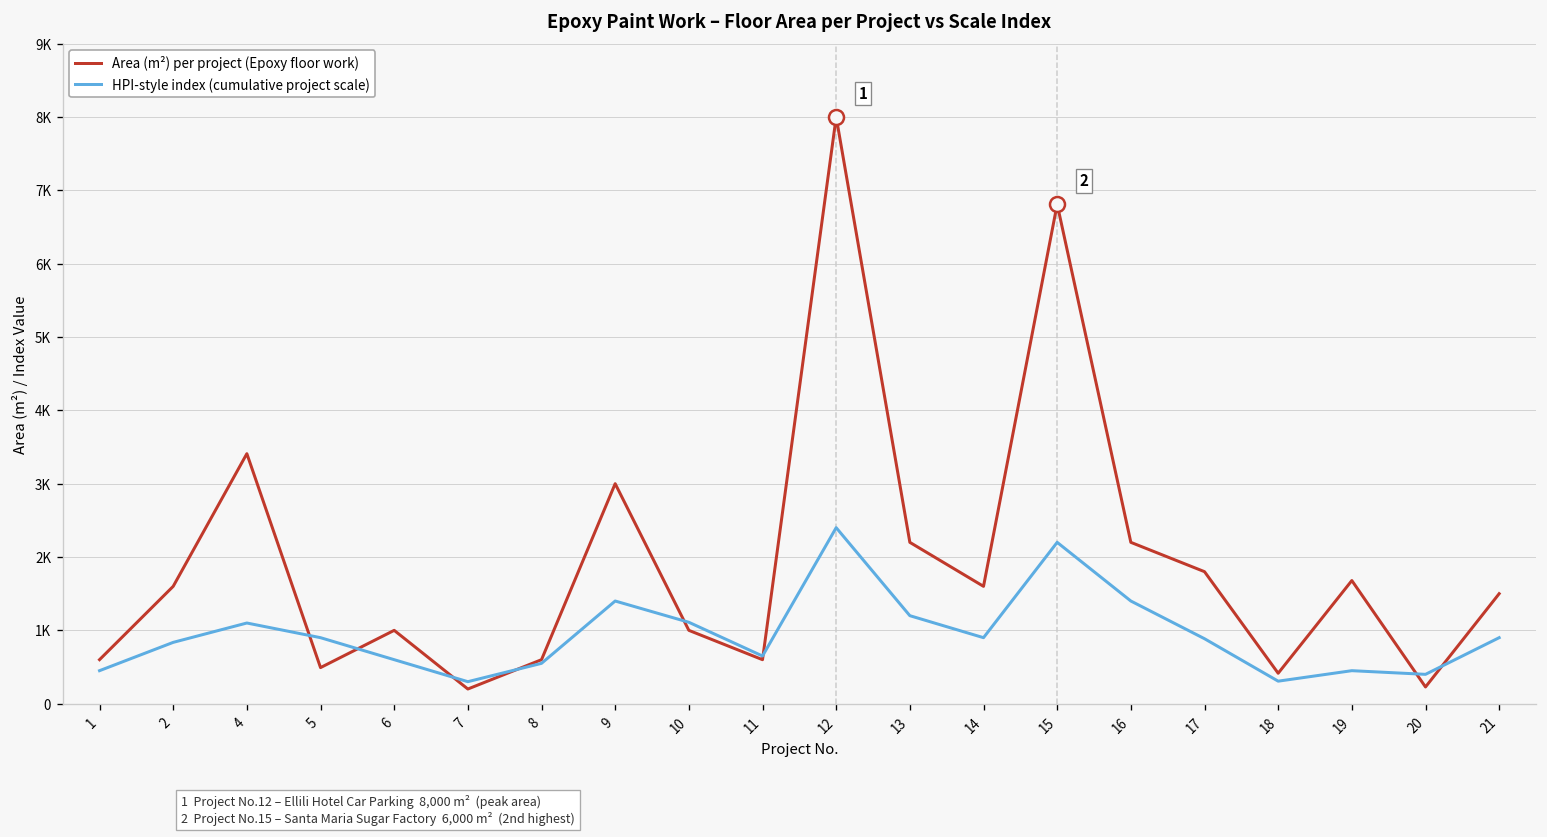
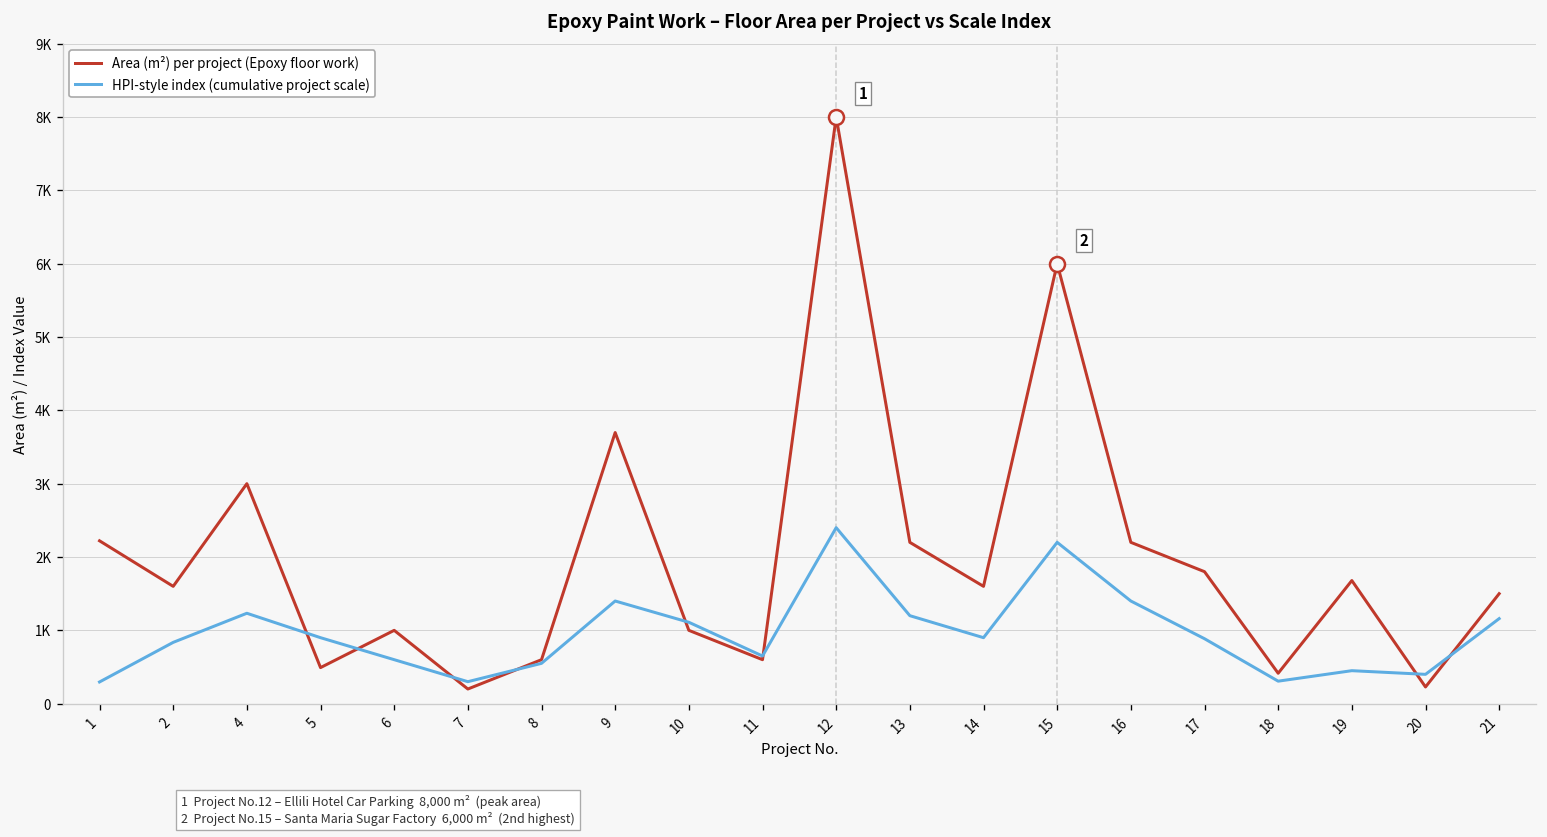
Area (m²) per project (Epoxy floor work), 1: 600 -> 2200
HPI-style index (cumulative project scale), 1: 500 -> 300
Area (m²) per project (Epoxy floor work), 4: 3400 -> 3000
HPI-style index (cumulative project scale), 4: 1100 -> 1200
Area (m²) per project (Epoxy floor work), 9: 3000 -> 3700
Area (m²) per project (Epoxy floor work), 15: 6800 -> 6000
HPI-style index (cumulative project scale), 21: 900 -> 1200
